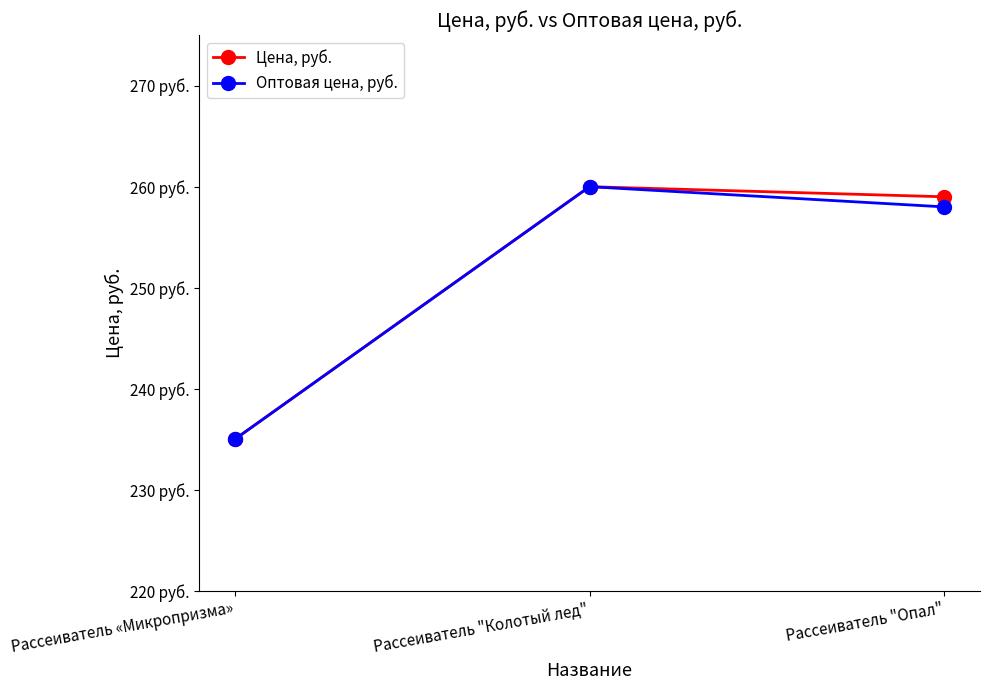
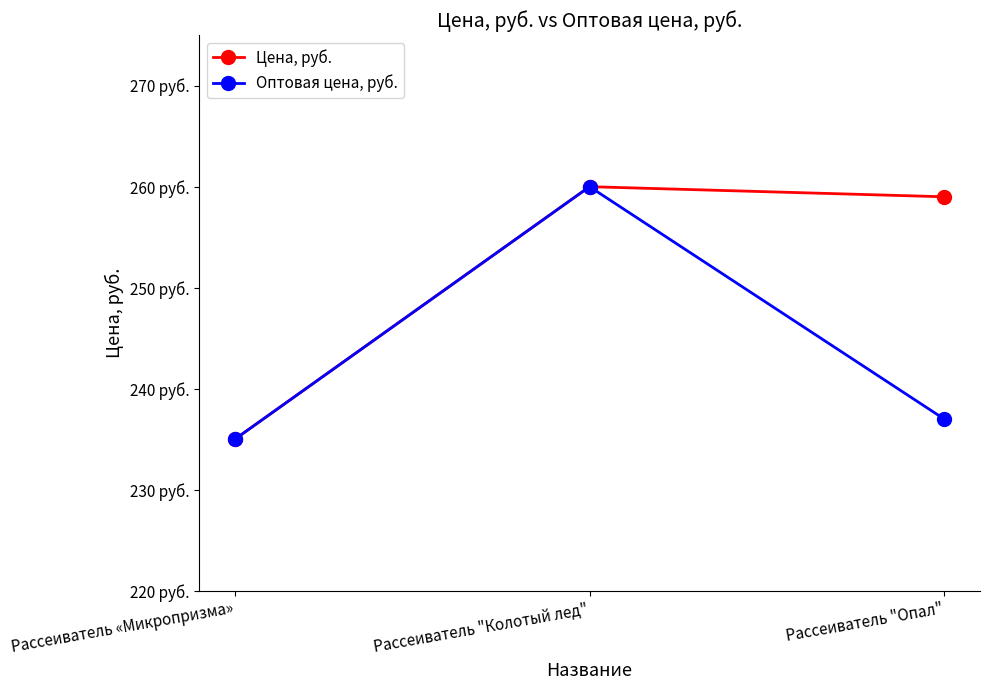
Оптовая цена, руб., Рассеиватель "Опал": 258 руб. -> 237 руб.
